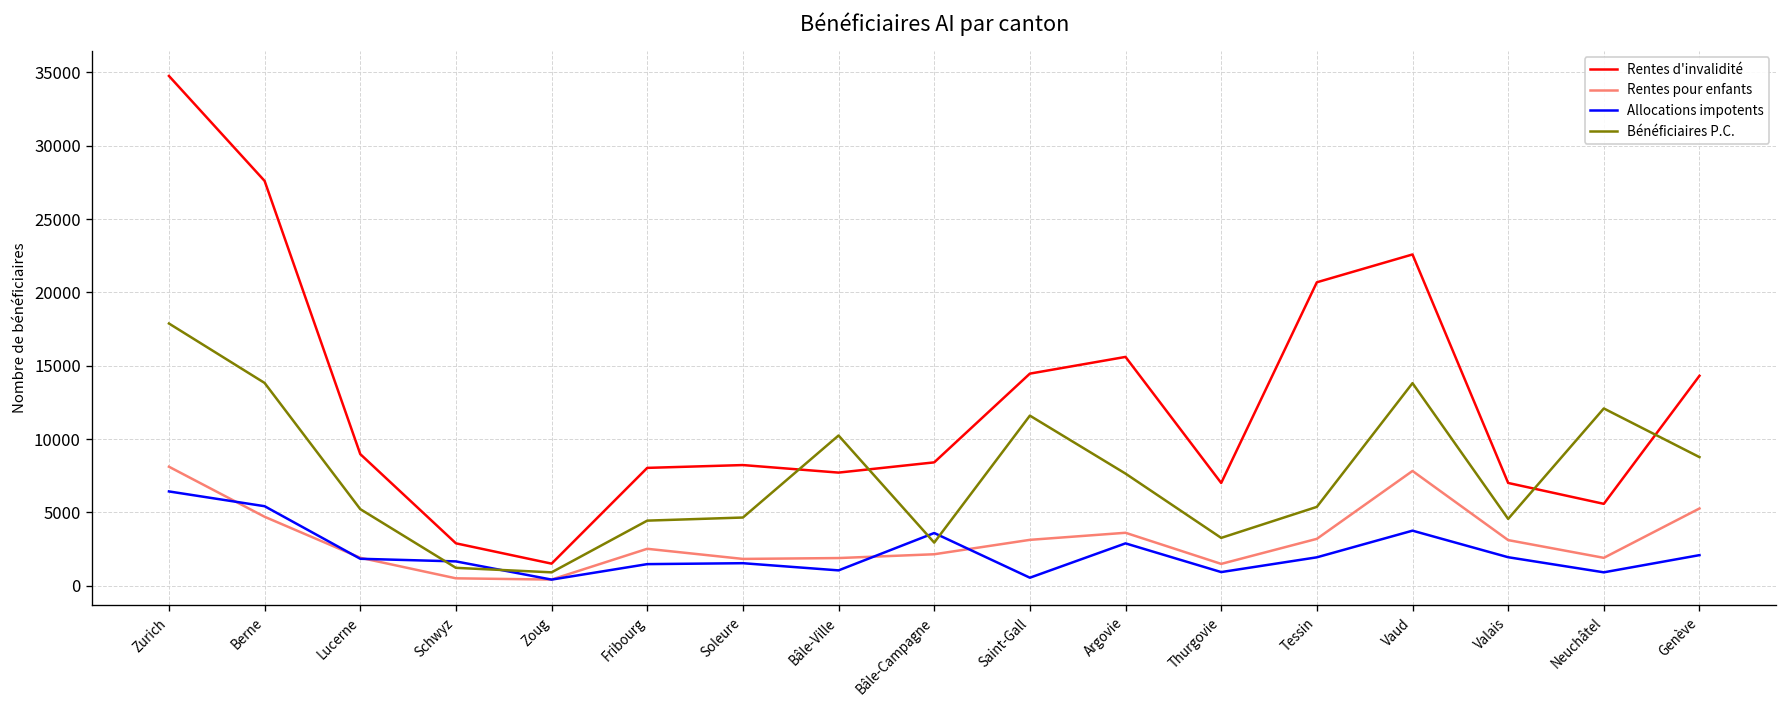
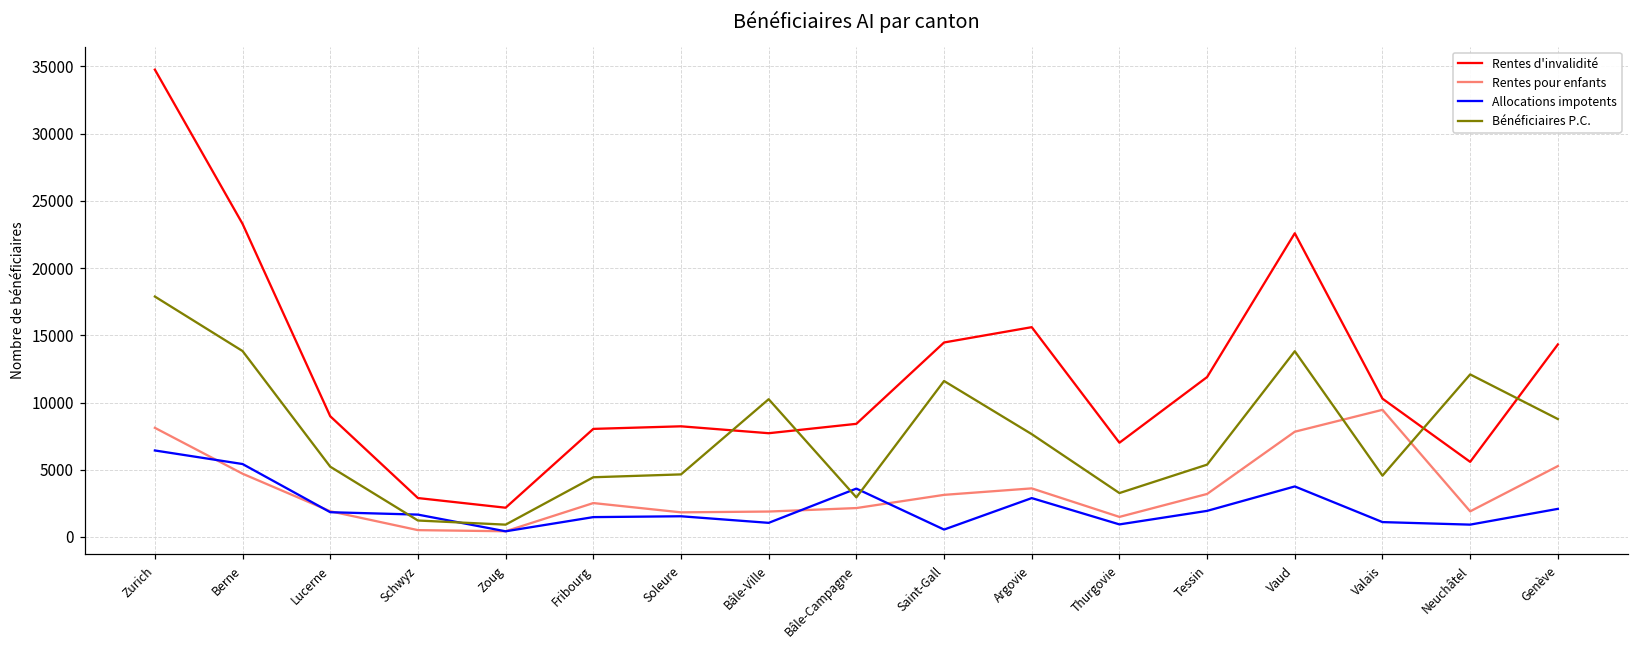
Rentes d'invalidité, Berne: 27600 -> 23300
Rentes d'invalidité, Zoug: 1500 -> 2200
Rentes d'invalidité, Tessin: 20700 -> 11900
Rentes d'invalidité, Valais: 7000 -> 10300
Rentes pour enfants, Valais: 3100 -> 9500
Allocations impotents, Valais: 1900 -> 1100
